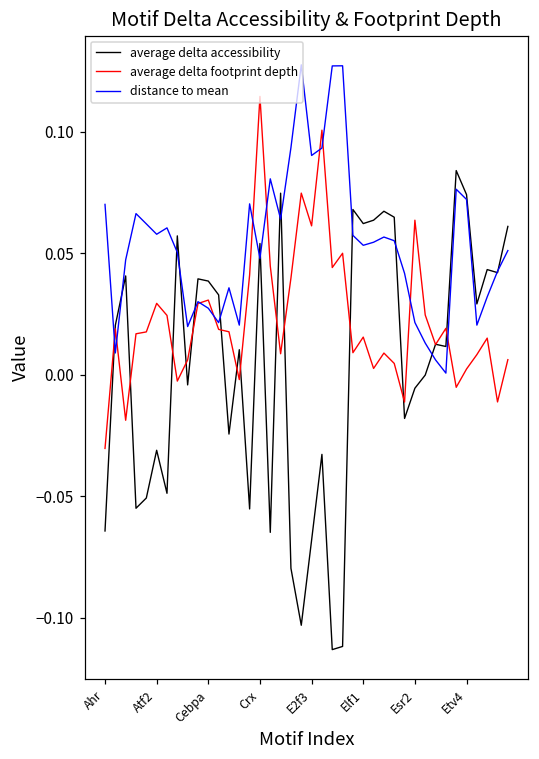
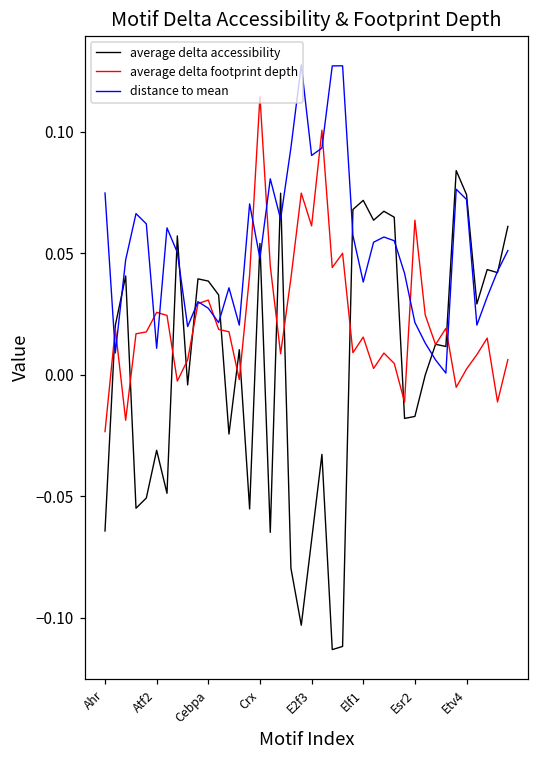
average delta footprint depth, Ahr: -0.030 -> -0.023
distance to mean, Ahr: 0.070 -> 0.075
average delta footprint depth, Atf2: 0.029 -> 0.026
distance to mean, Atf2: 0.058 -> 0.011
average delta accessibility, Elf1: 0.062 -> 0.072
distance to mean, Elf1: 0.053 -> 0.038
average delta accessibility, Esr2: -0.006 -> -0.017
